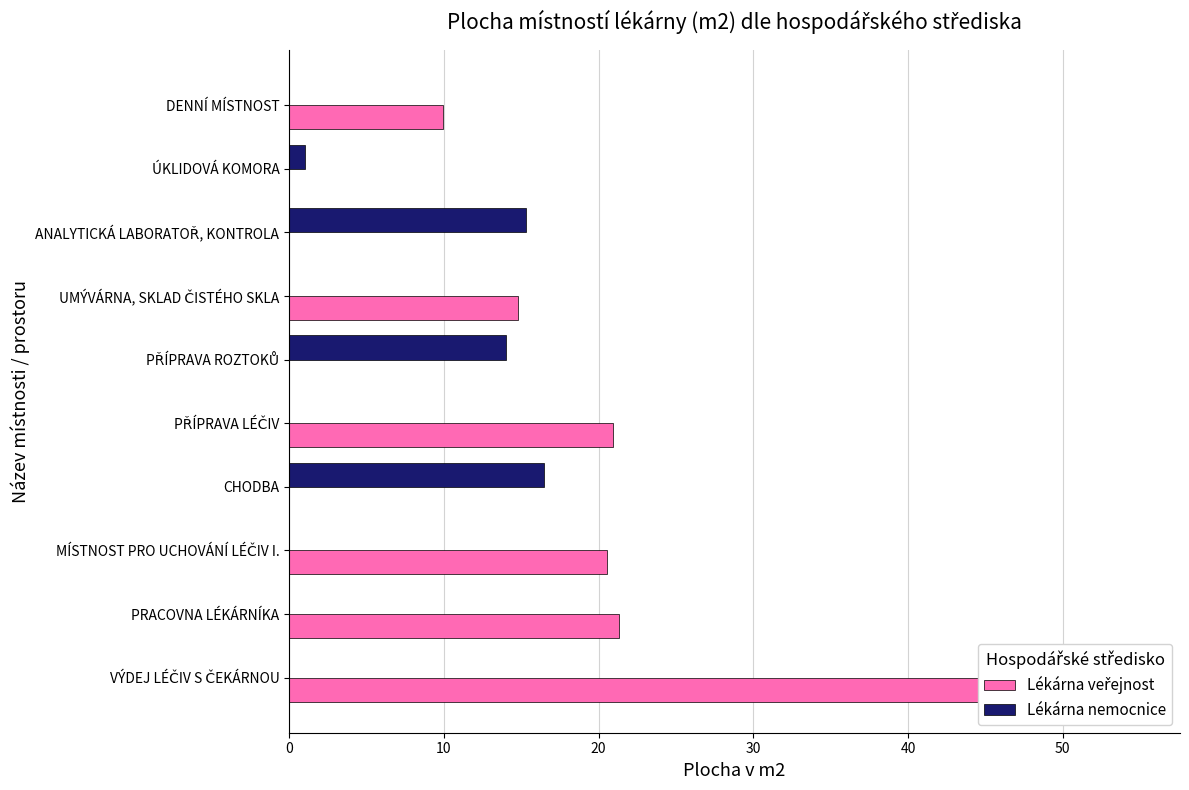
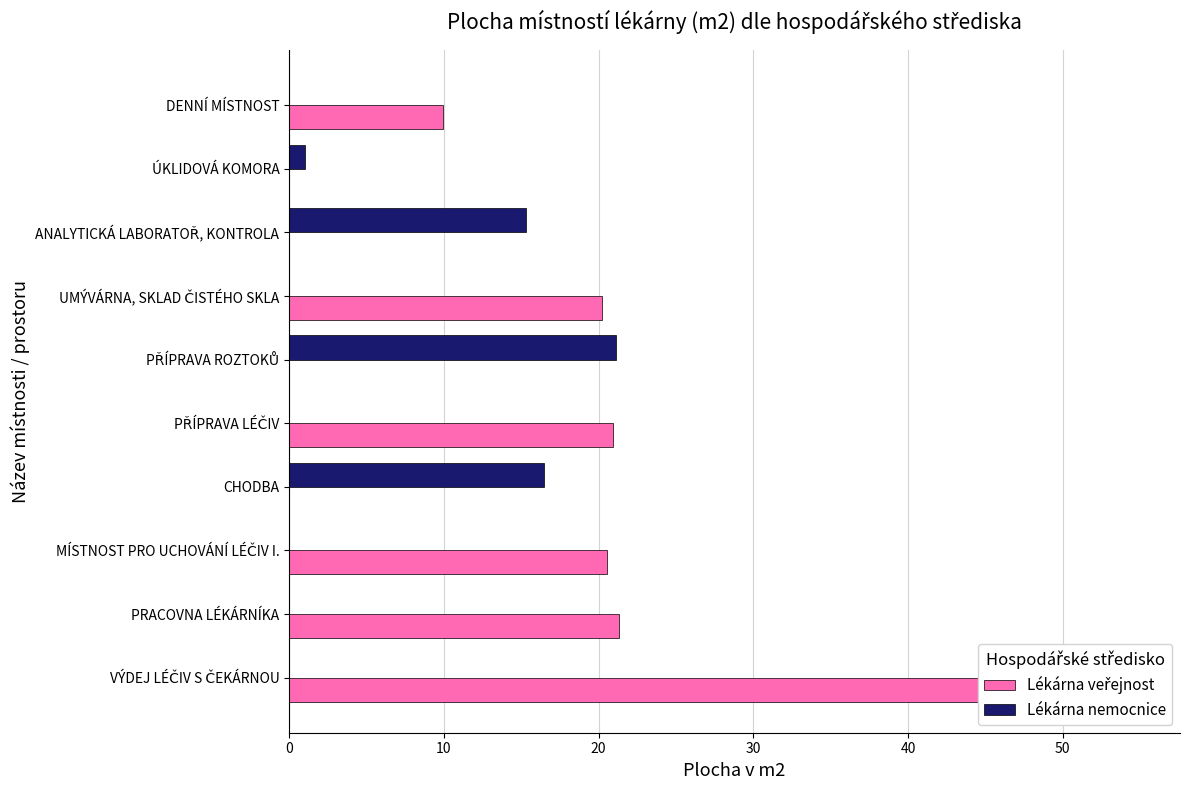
Lékárna veřejnost, UMÝVÁRNA, SKLAD ČISTÉHO SKLA: 14.8 -> 20.2
Lékárna nemocnice, PŘÍPRAVA ROZTOKŮ: 14.0 -> 21.2
